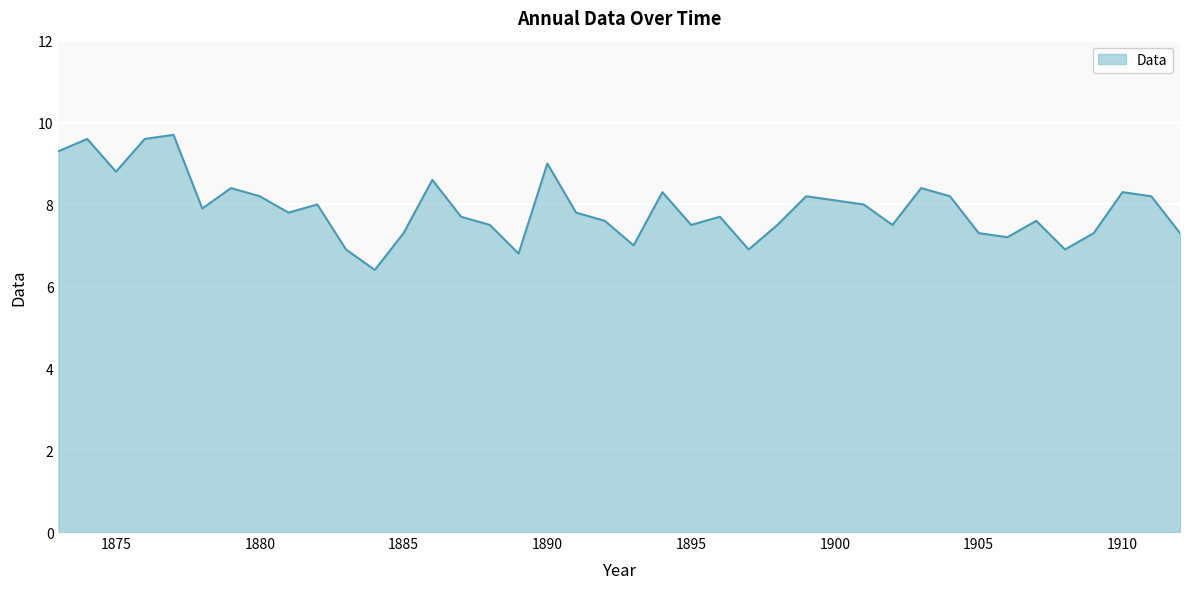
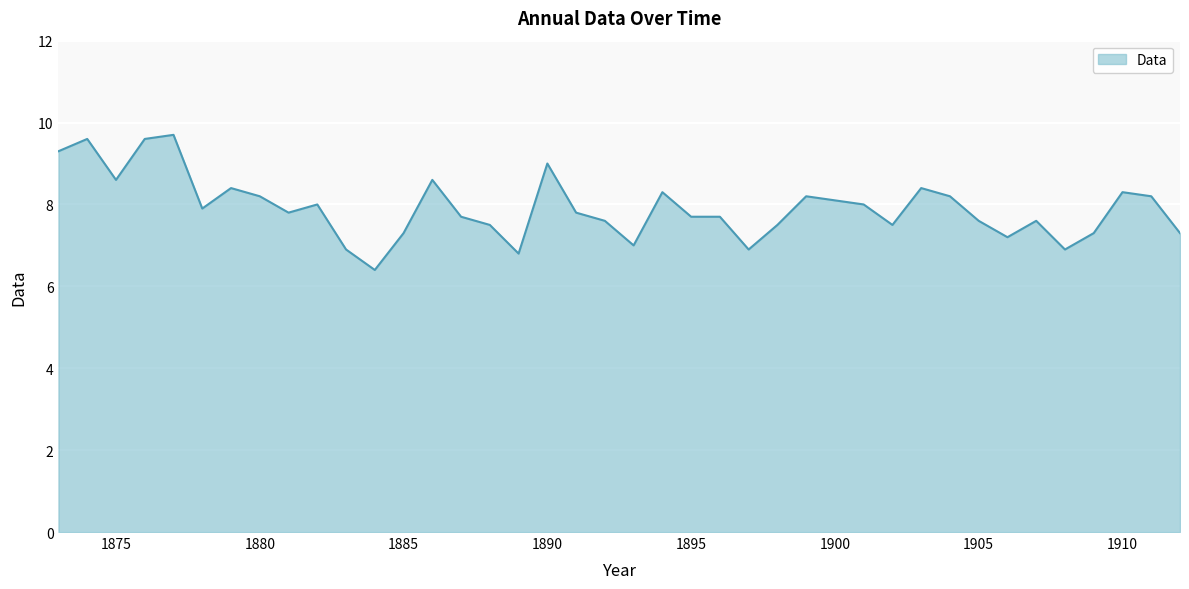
1875: 8.8 -> 8.6
1895: 7.5 -> 7.7
1905: 7.3 -> 7.6
